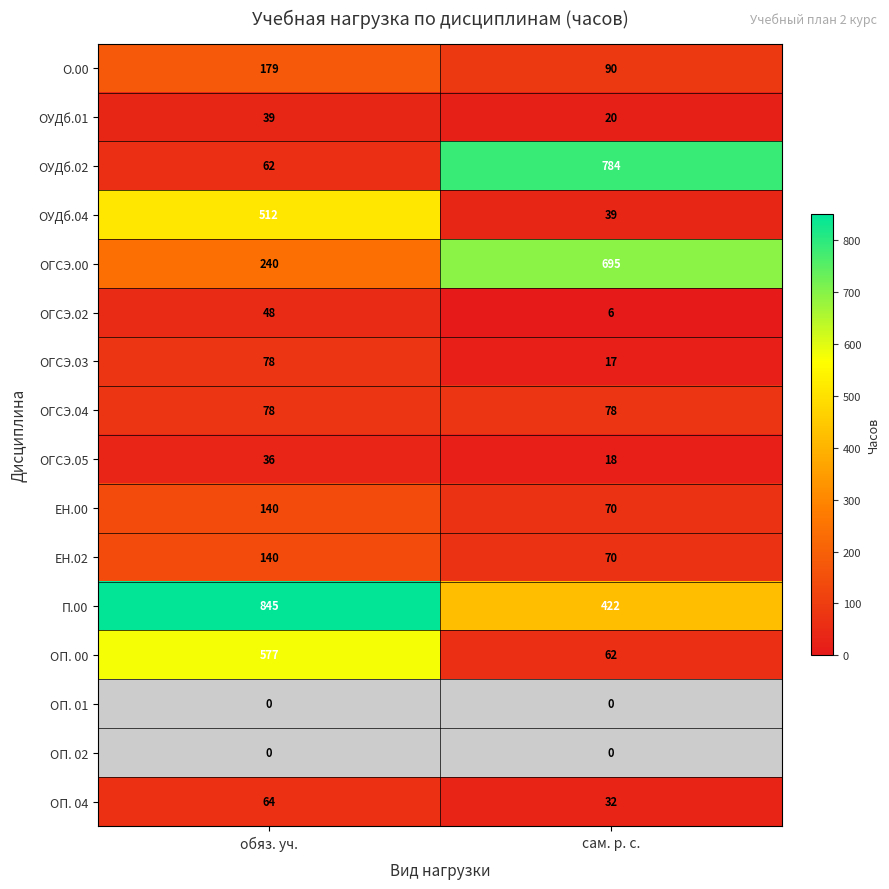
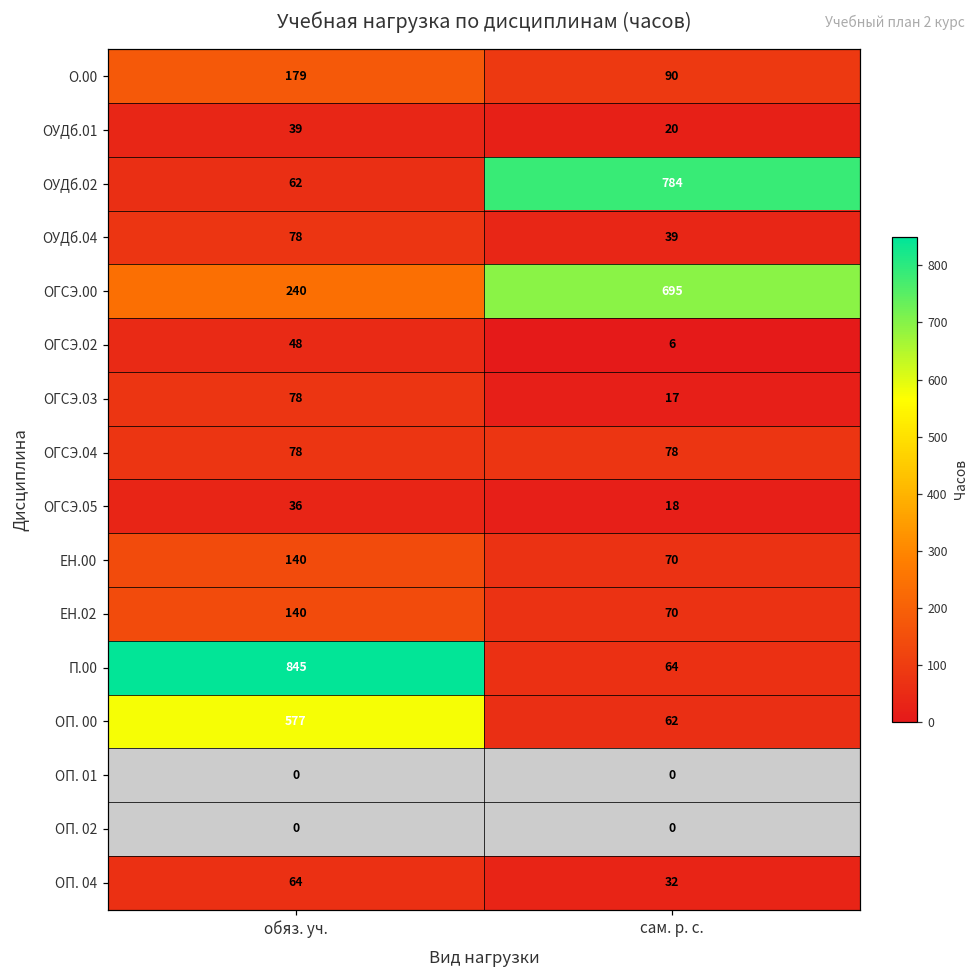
ОУДб.04, обяз. уч.: 512 -> 78
П.00, сам. р. с.: 422 -> 64
